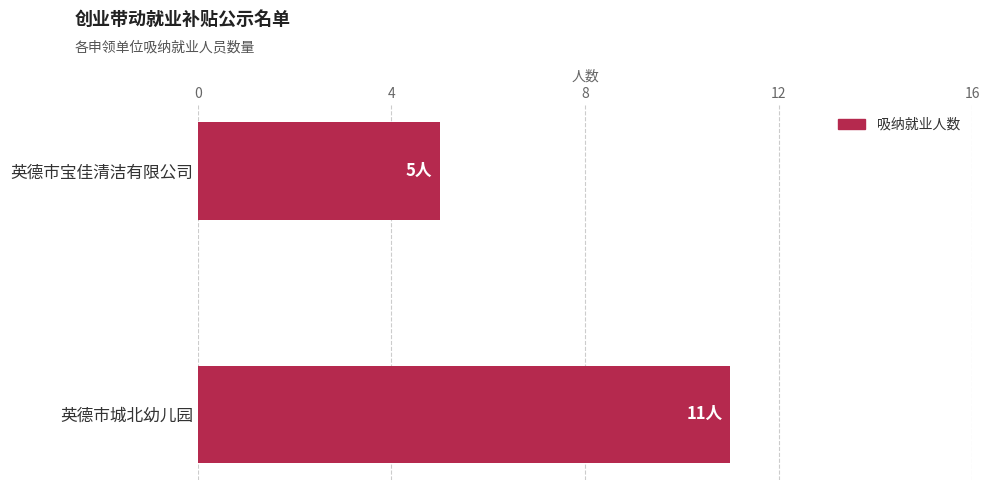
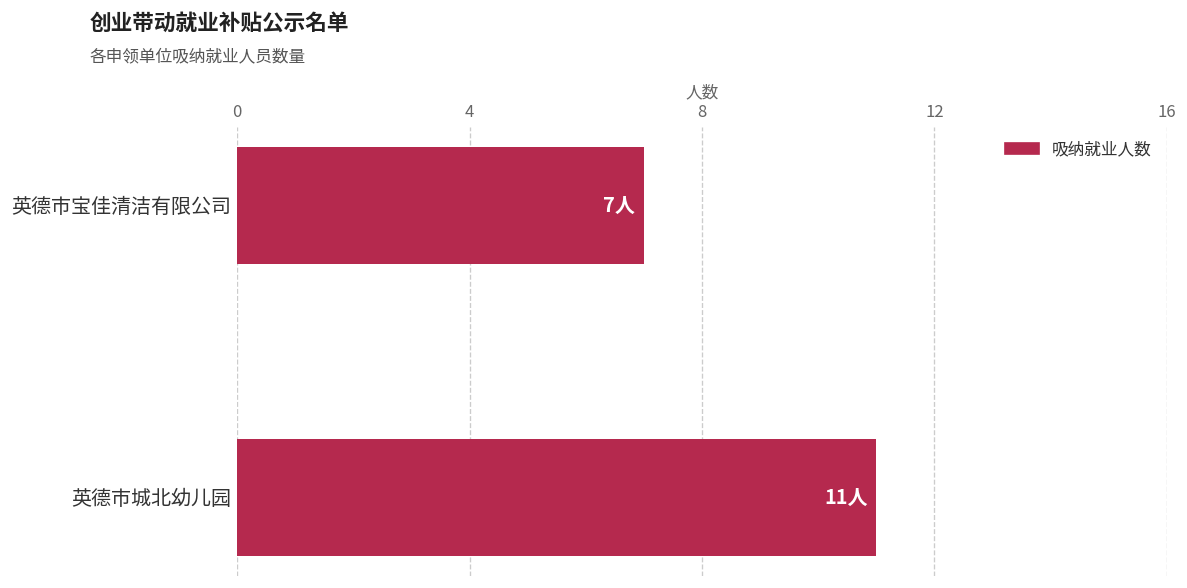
英德市宝佳清洁有限公司: 5人 -> 7人
